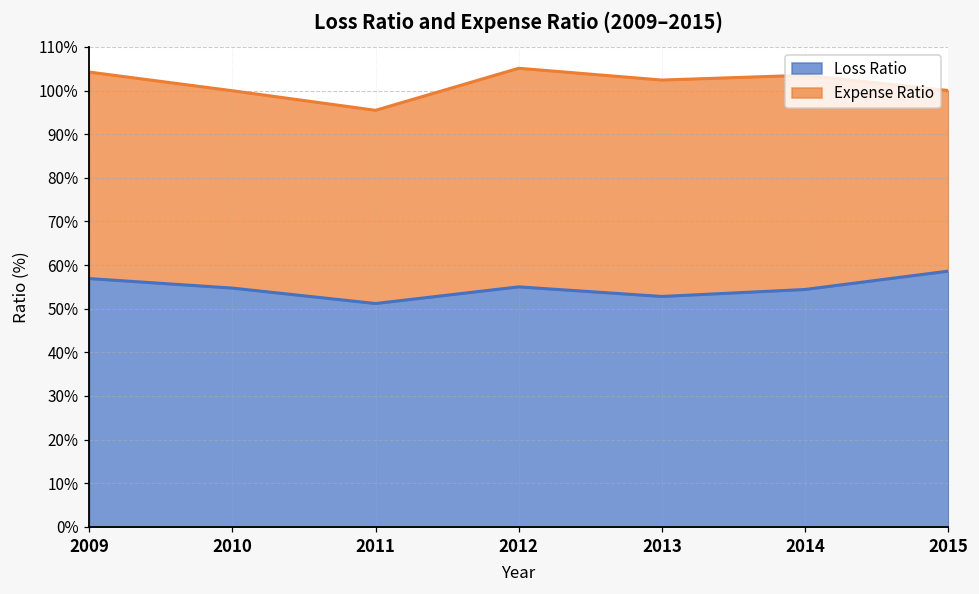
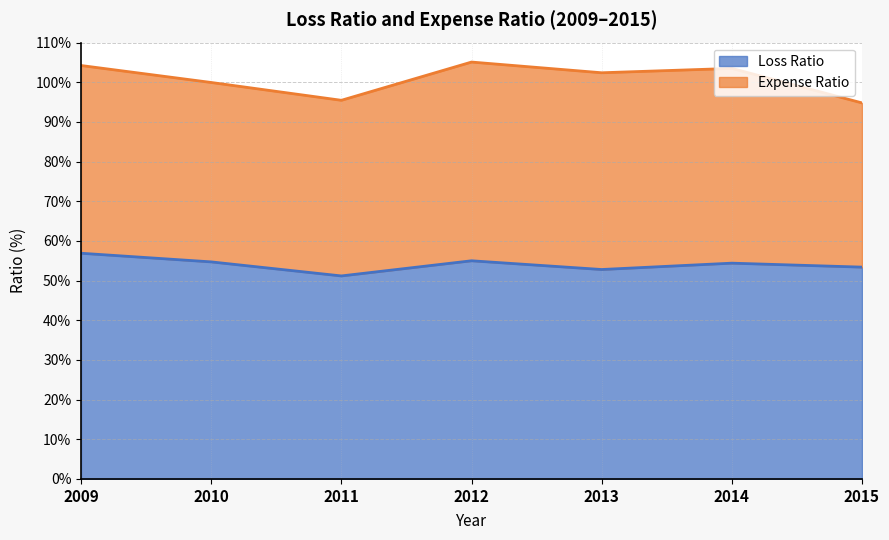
Loss Ratio, 2015: 59% -> 53%
